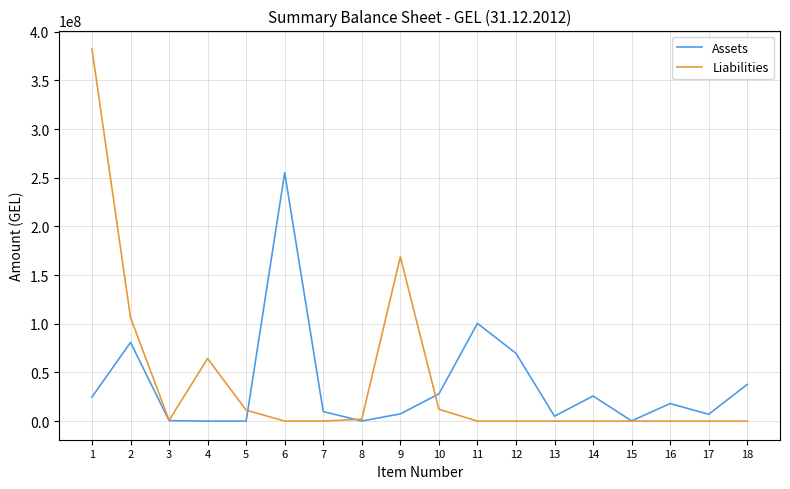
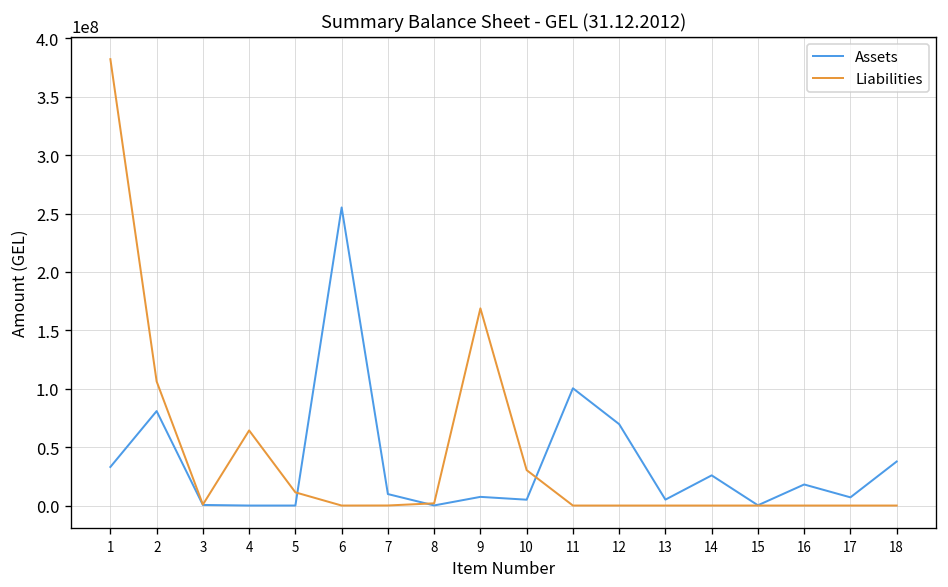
Assets, 1: 20000000 -> 30000000
Assets, 10: 30000000 -> 10000000
Liabilities, 10: 10000000 -> 30000000
